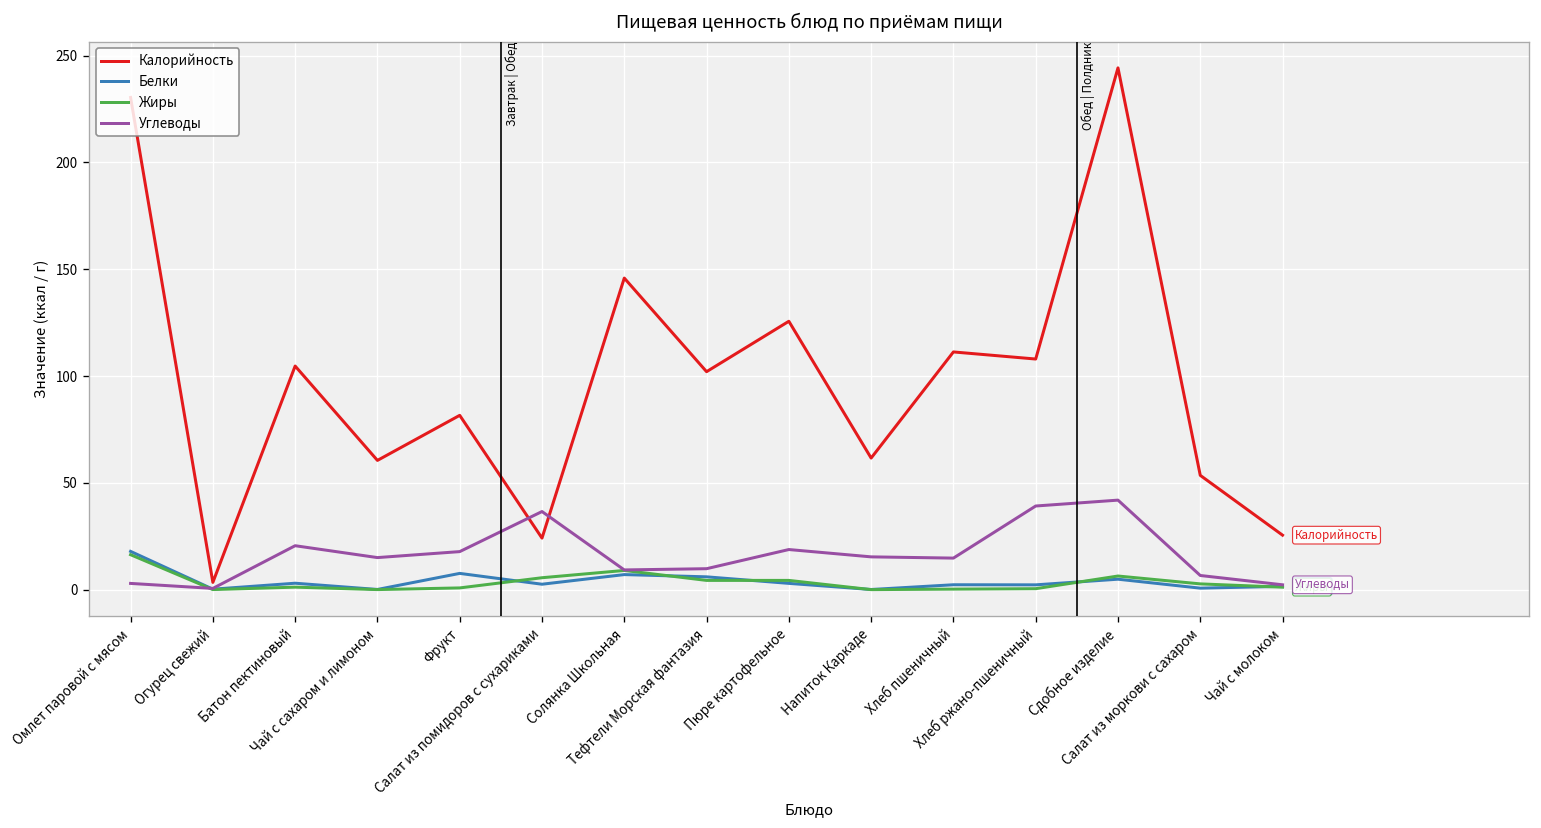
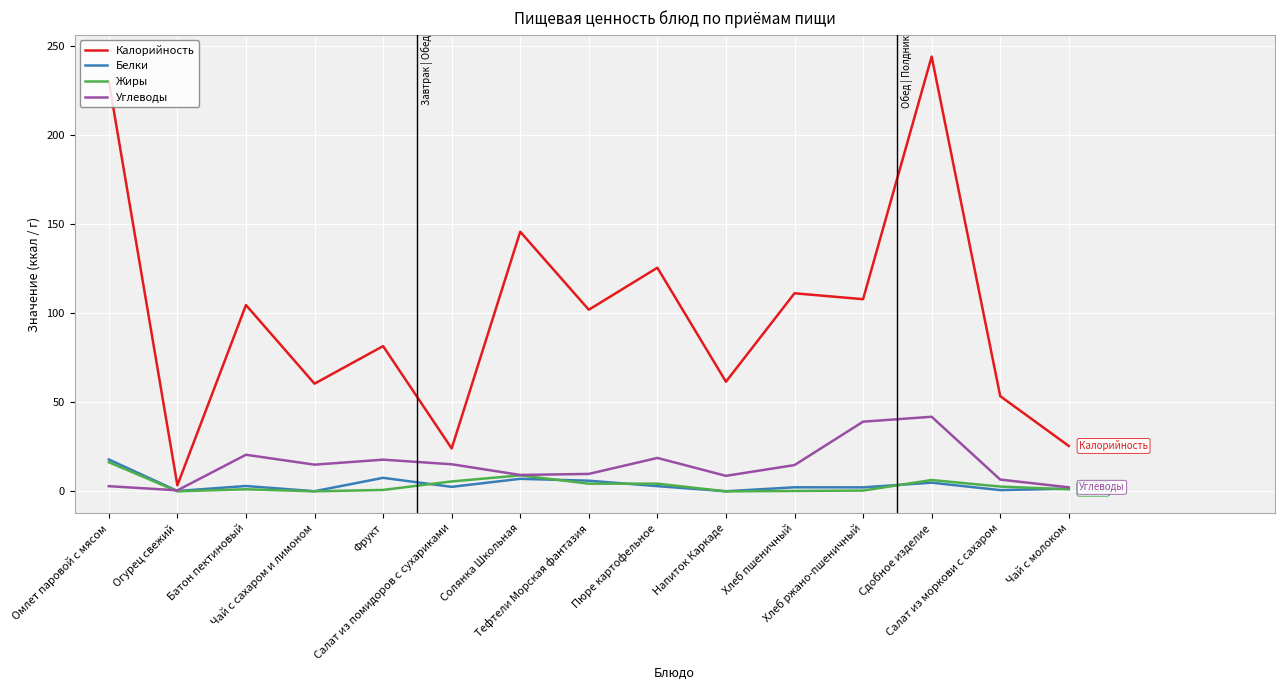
Углеводы, Салат из помидоров с сухариками: 37 -> 15
Углеводы, Напиток Каркаде: 15 -> 9
